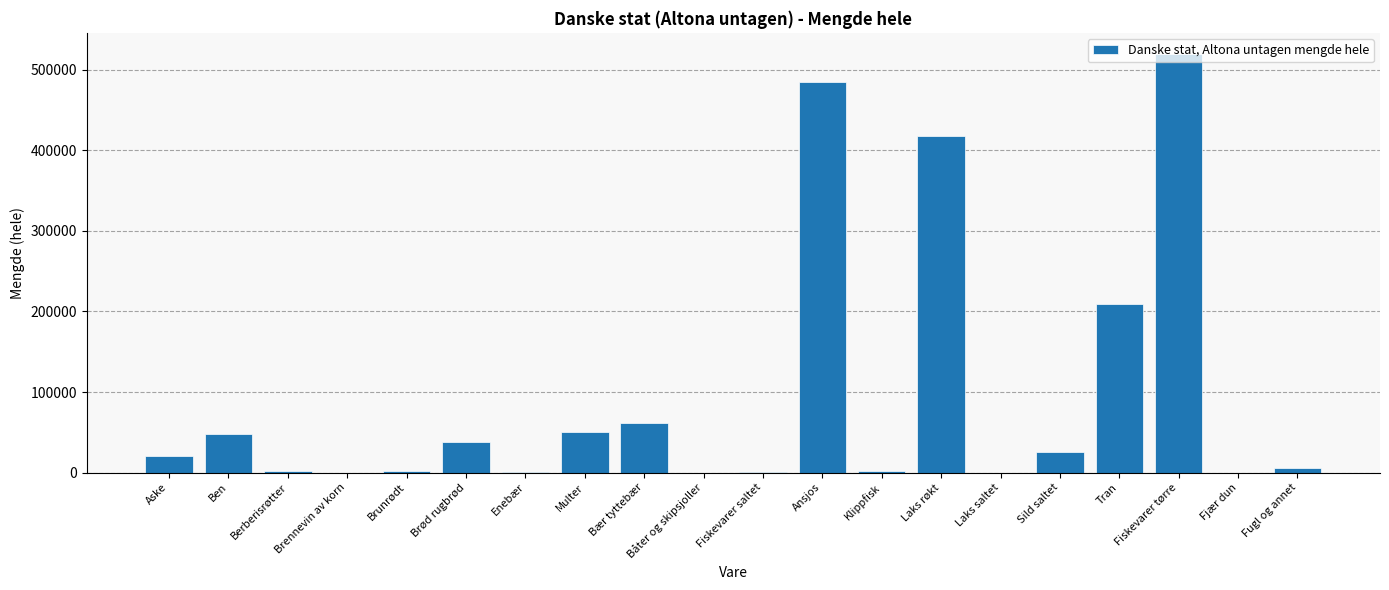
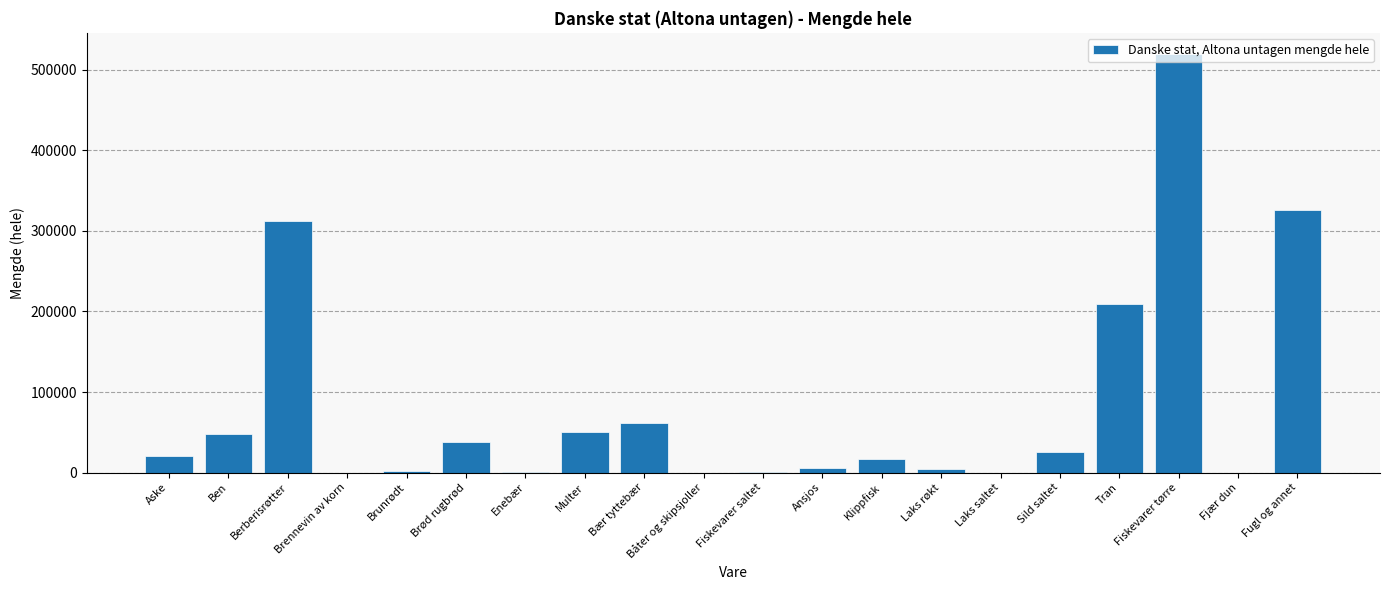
Berberisrøtter: 0 -> 310000
Ansjos: 490000 -> 10000
Klippfisk: 0 -> 20000
Laks røkt: 420000 -> 0
Fugl og annet: 10000 -> 330000
